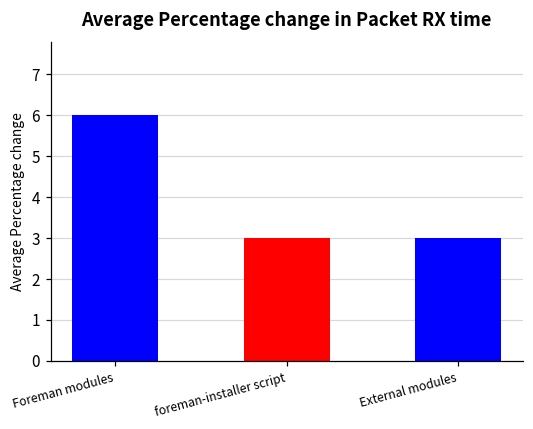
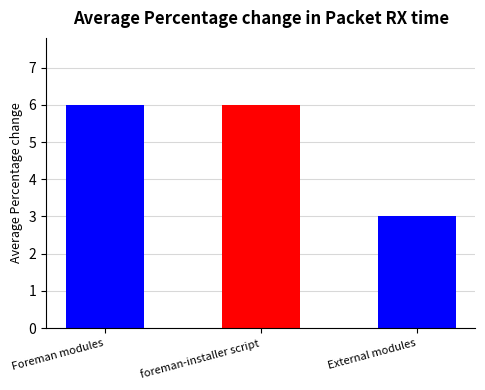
foreman-installer script: 3 -> 6
